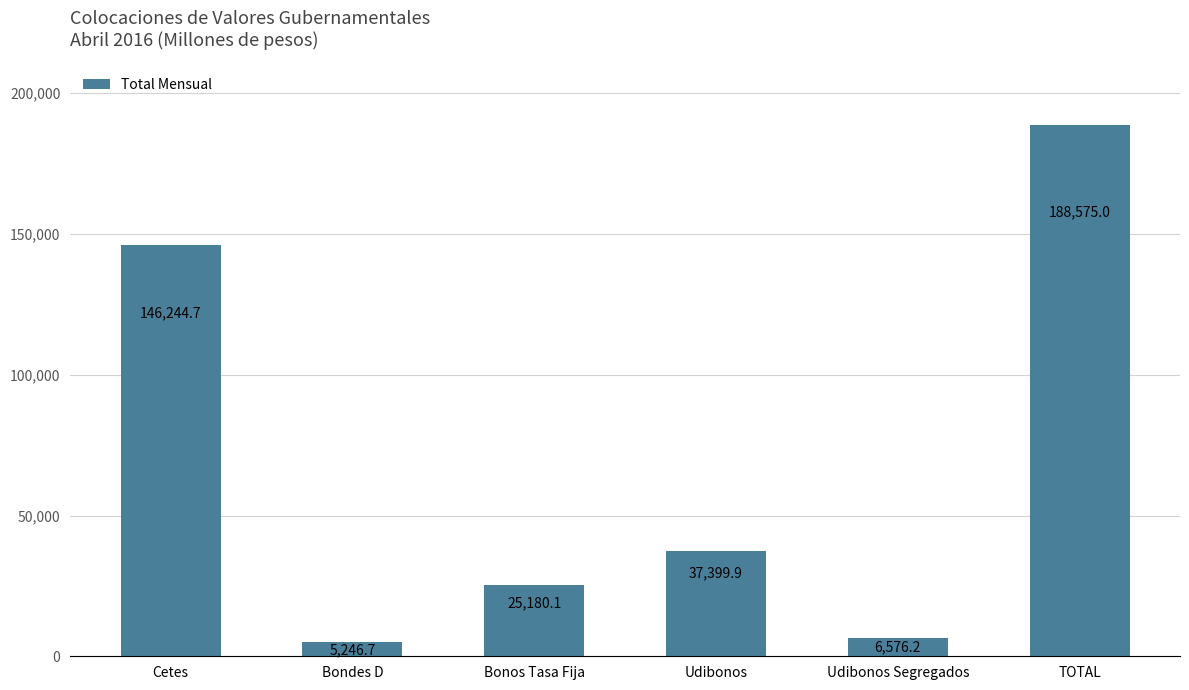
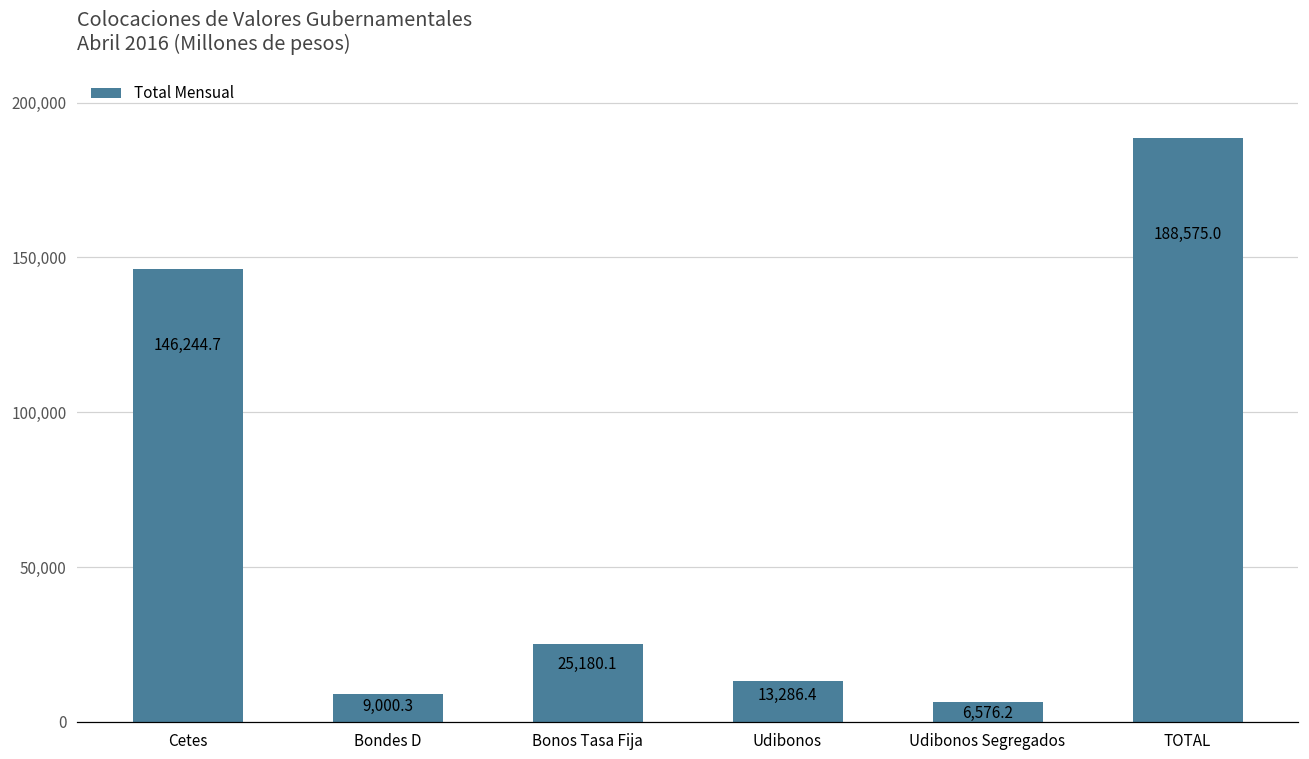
Bondes D: 5,246.7 -> 9,000.3
Udibonos: 37,399.9 -> 13,286.4
